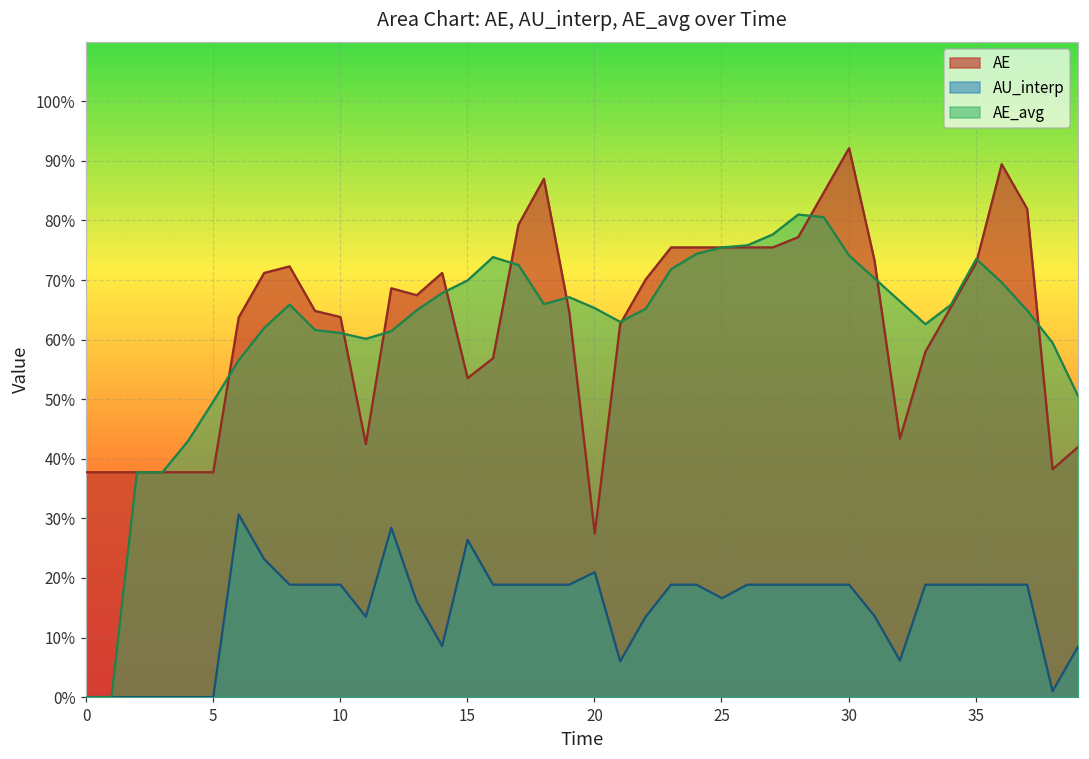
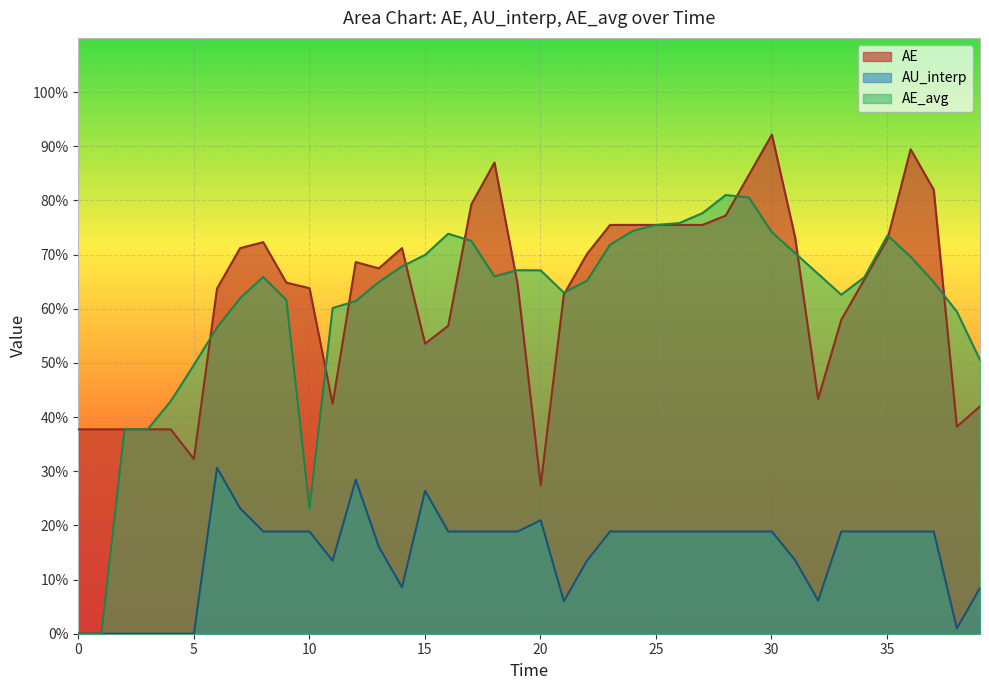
AE, 5: 38% -> 32%
AE_avg, 10: 61% -> 23%
AE_avg, 20: 65% -> 67%
AU_interp, 25: 17% -> 19%
